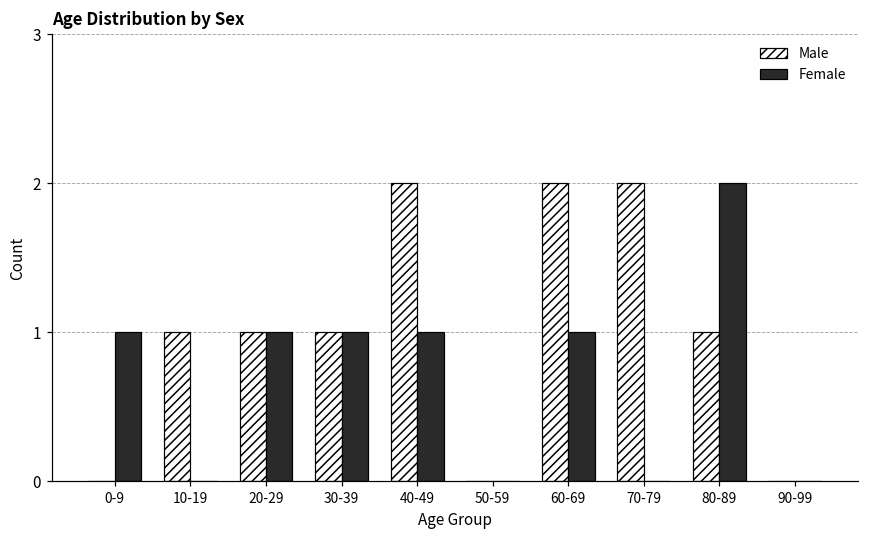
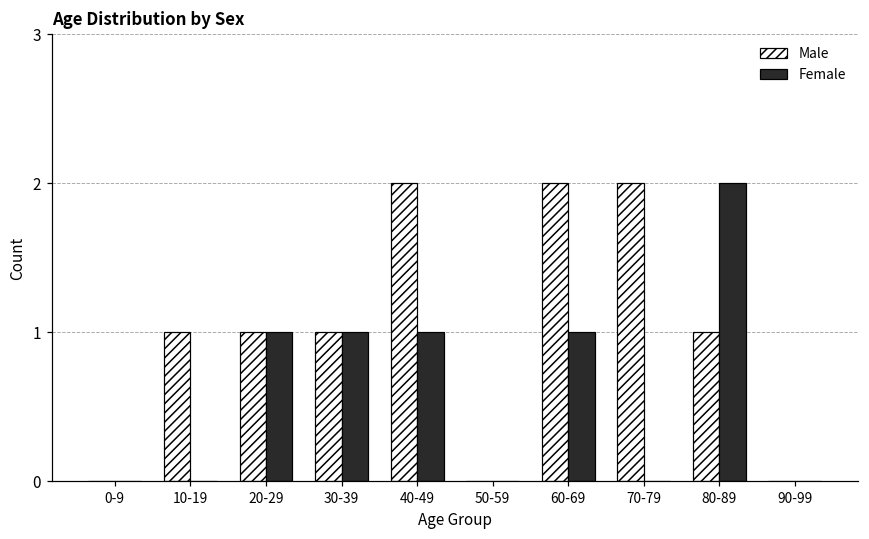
Female, 0-9: 1 -> 0
